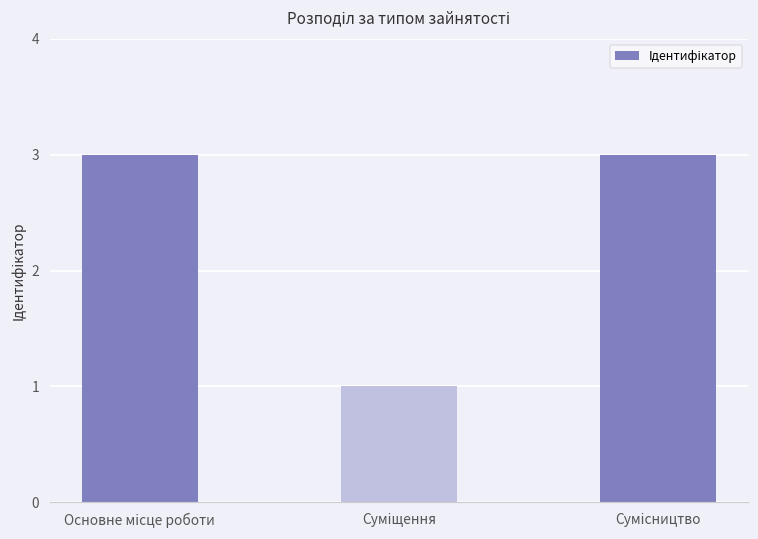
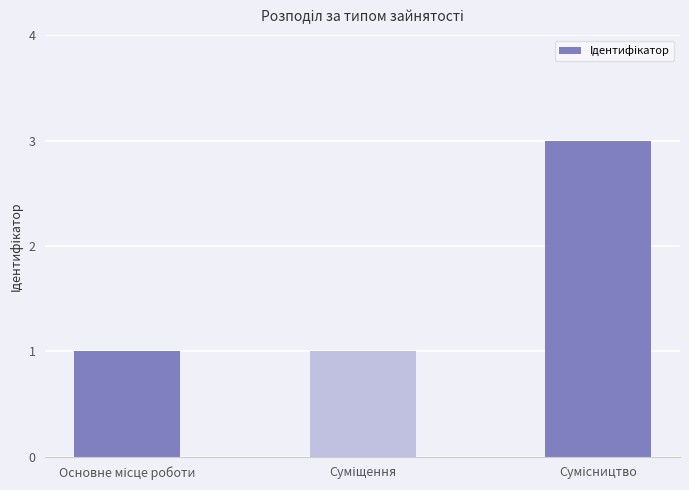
Основне місце роботи: 3 -> 1
